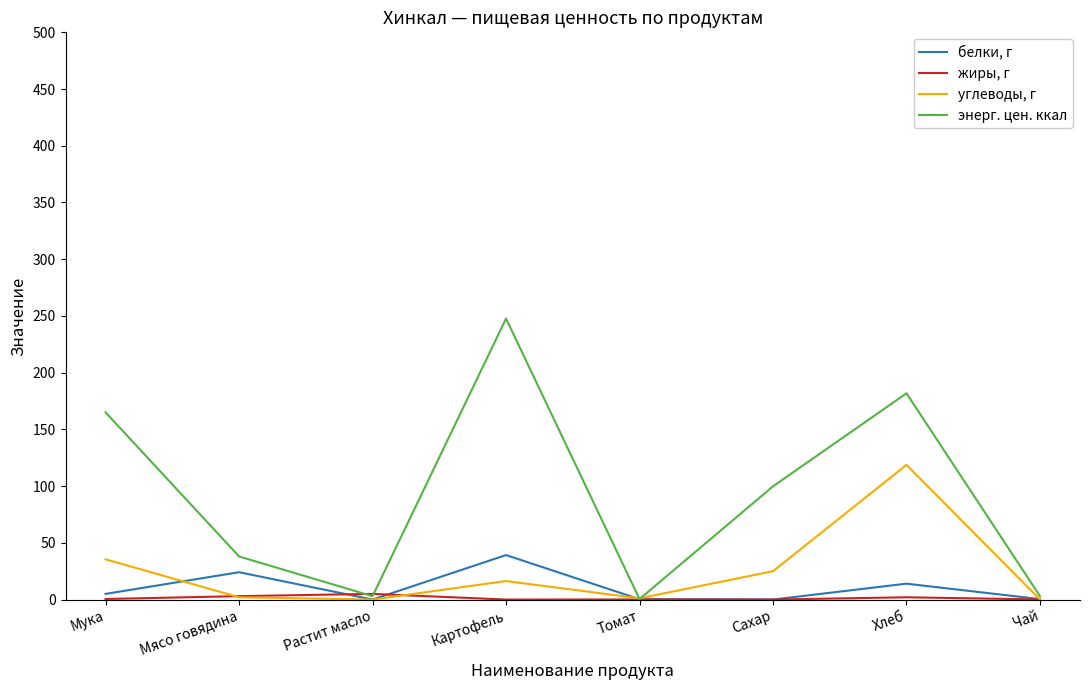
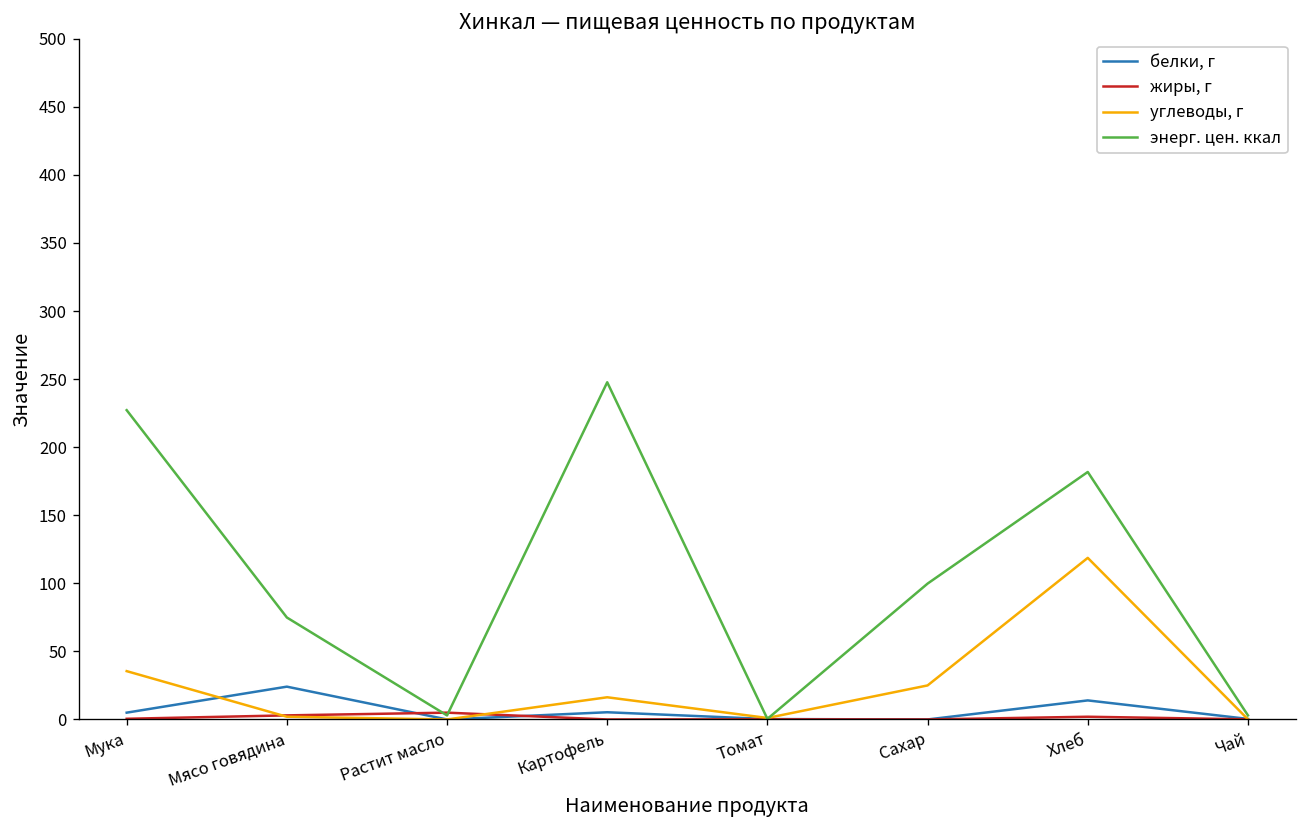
энерг. цен. ккал, Мука: 165 -> 227
энерг. цен. ккал, Мясо говядина: 38 -> 75
белки, г, Картофель: 39 -> 5
